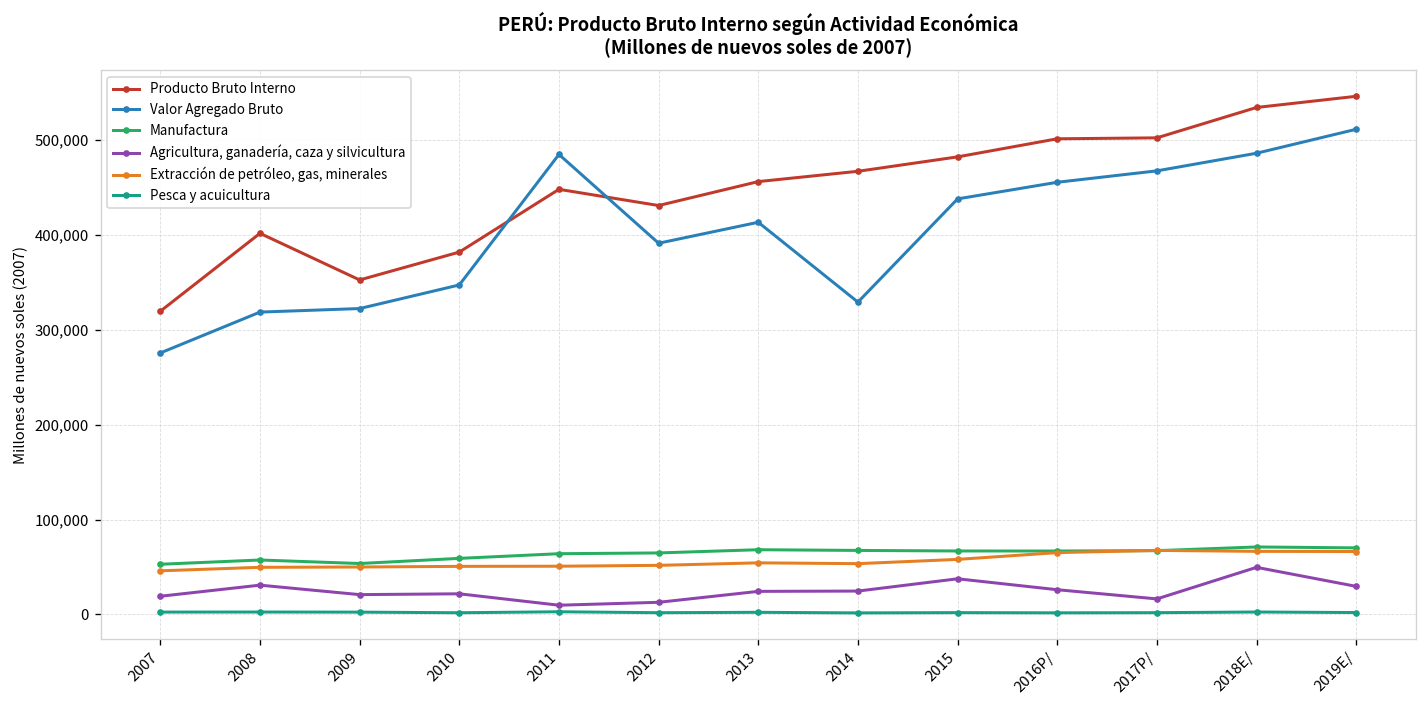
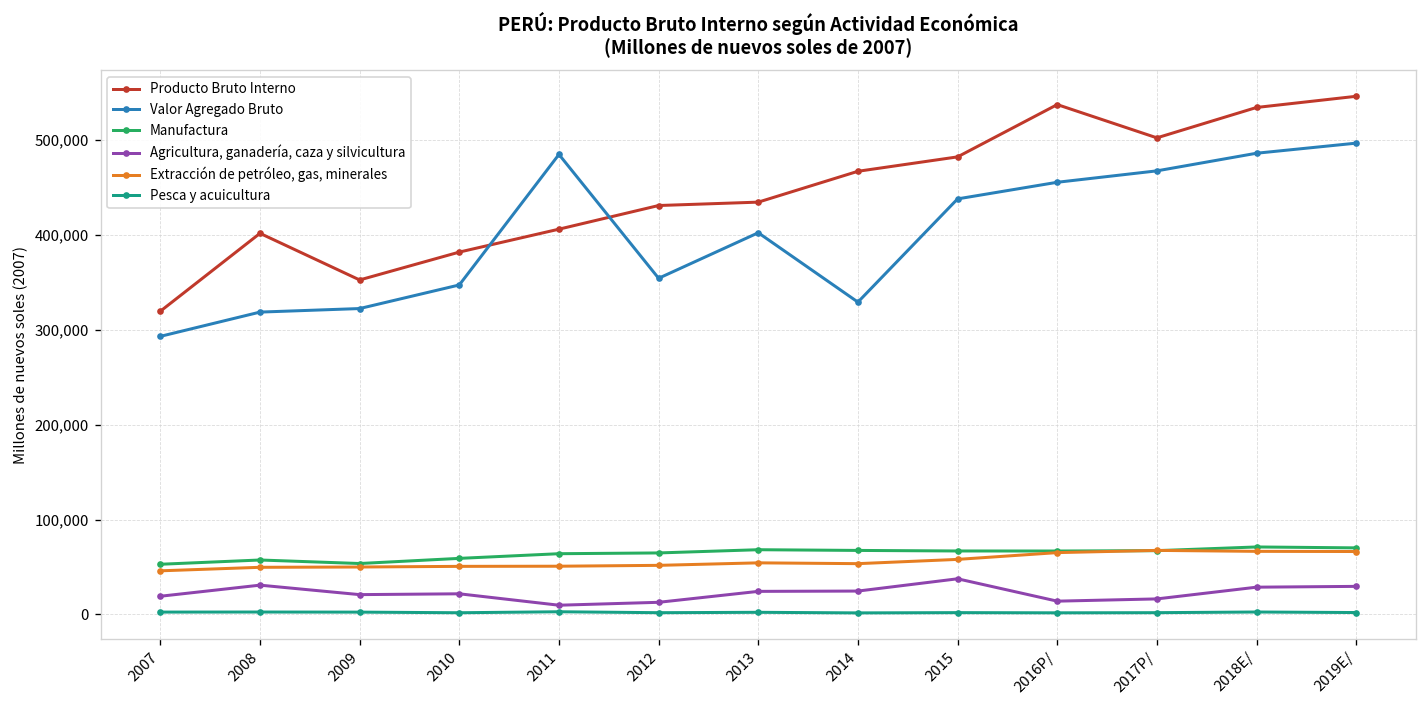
Valor Agregado Bruto, 2007: 280,000 -> 290,000
Producto Bruto Interno, 2011: 450,000 -> 410,000
Valor Agregado Bruto, 2012: 390,000 -> 350,000
Producto Bruto Interno, 2013: 460,000 -> 430,000
Valor Agregado Bruto, 2013: 410,000 -> 400,000
Producto Bruto Interno, 2016P/: 500,000 -> 540,000
Agricultura, ganadería, caza y silvicultura, 2016P/: 30,000 -> 10,000
Agricultura, ganadería, caza y silvicultura, 2018E/: 50,000 -> 30,000
Valor Agregado Bruto, 2019E/: 510,000 -> 500,000
